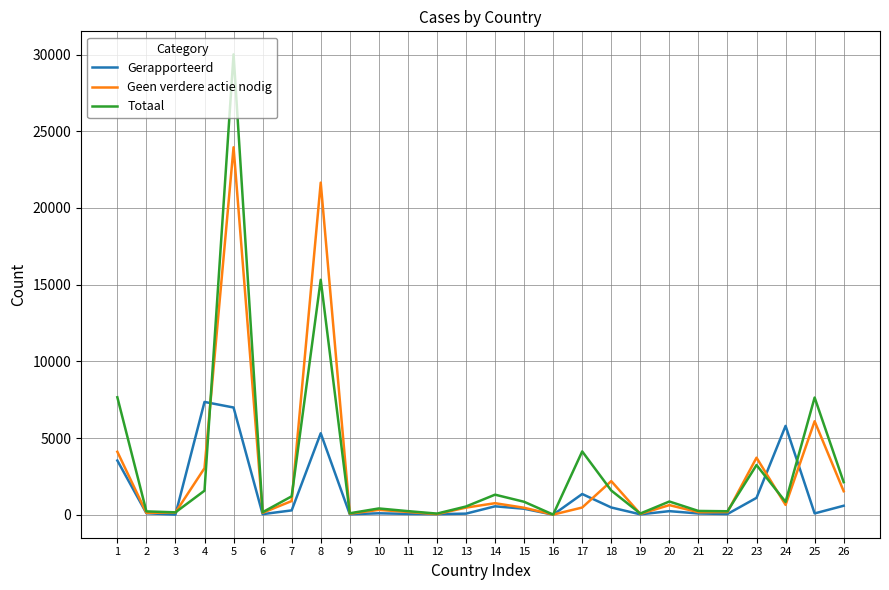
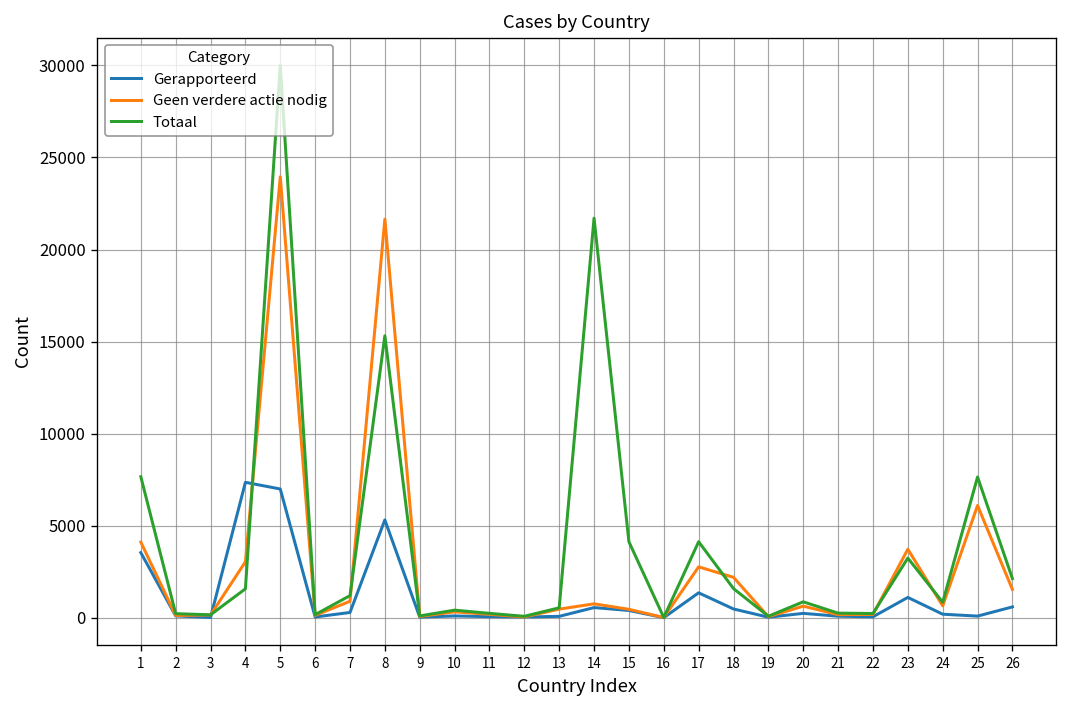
Totaal, 14: 1300 -> 21700
Totaal, 15: 800 -> 4100
Geen verdere actie nodig, 17: 500 -> 2800
Gerapporteerd, 24: 5800 -> 200
